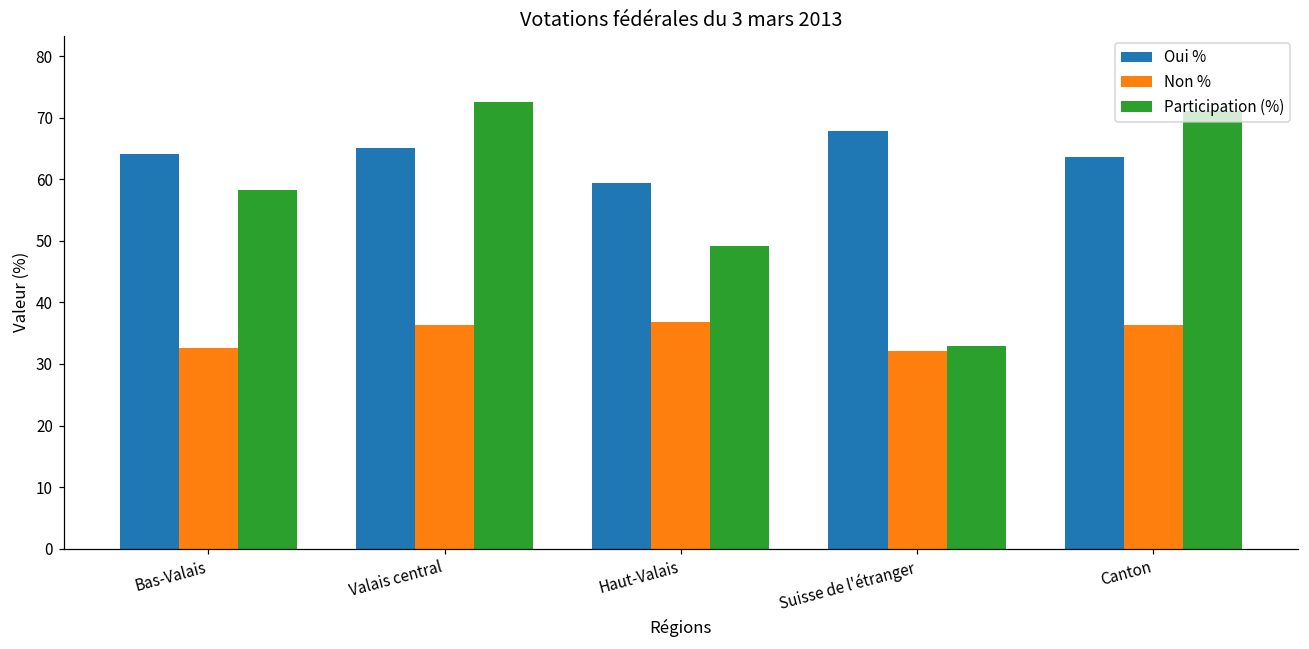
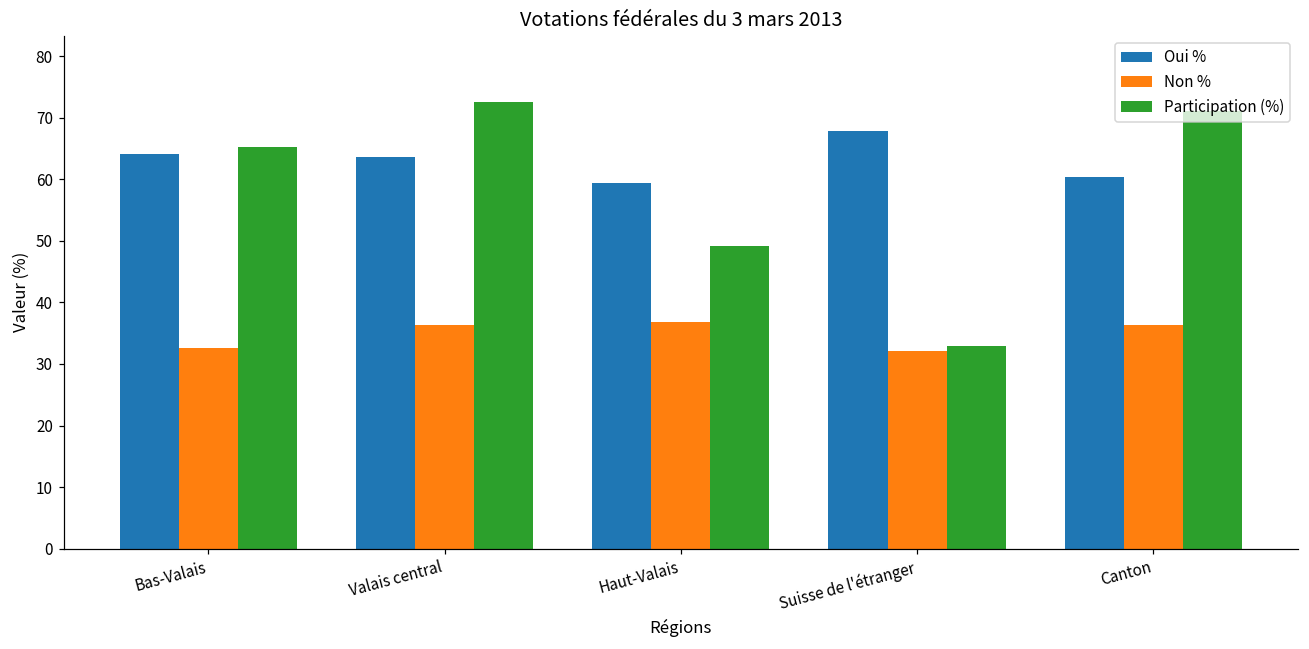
Participation (%), Bas-Valais: 58 -> 65
Oui %, Valais central: 65 -> 64
Oui %, Canton: 64 -> 60
